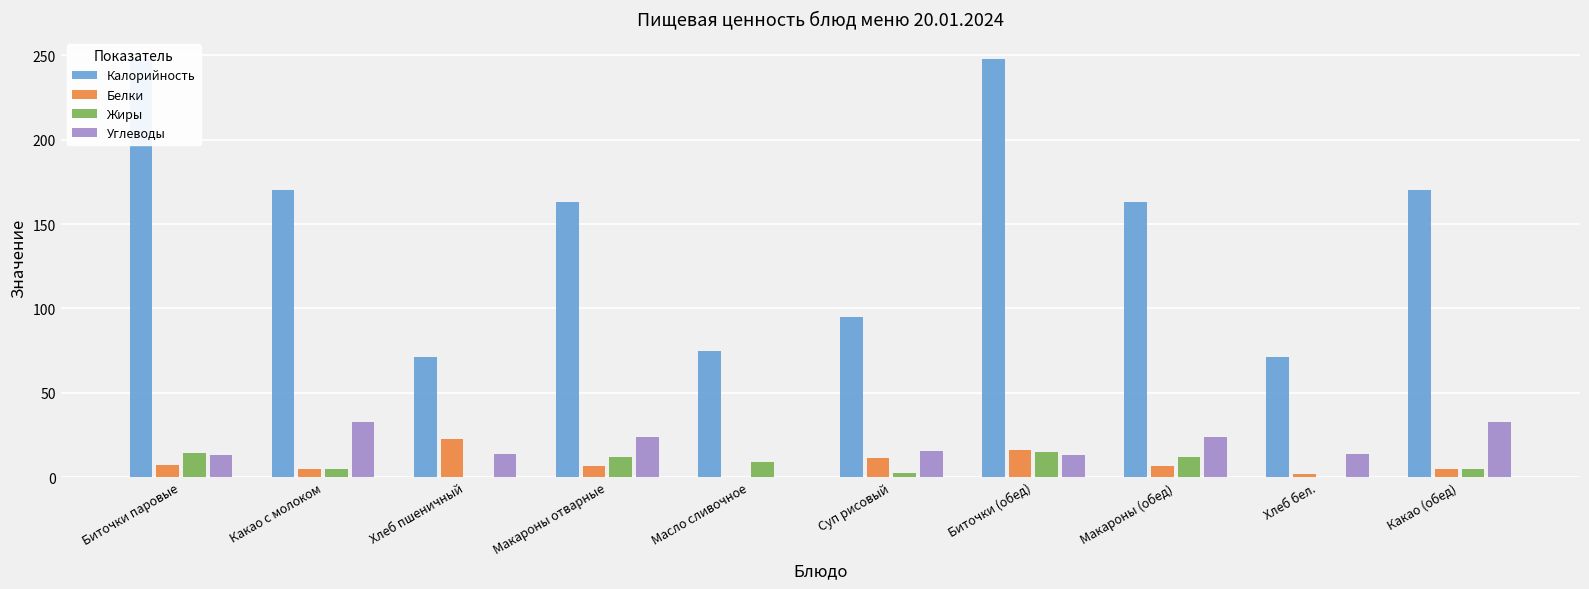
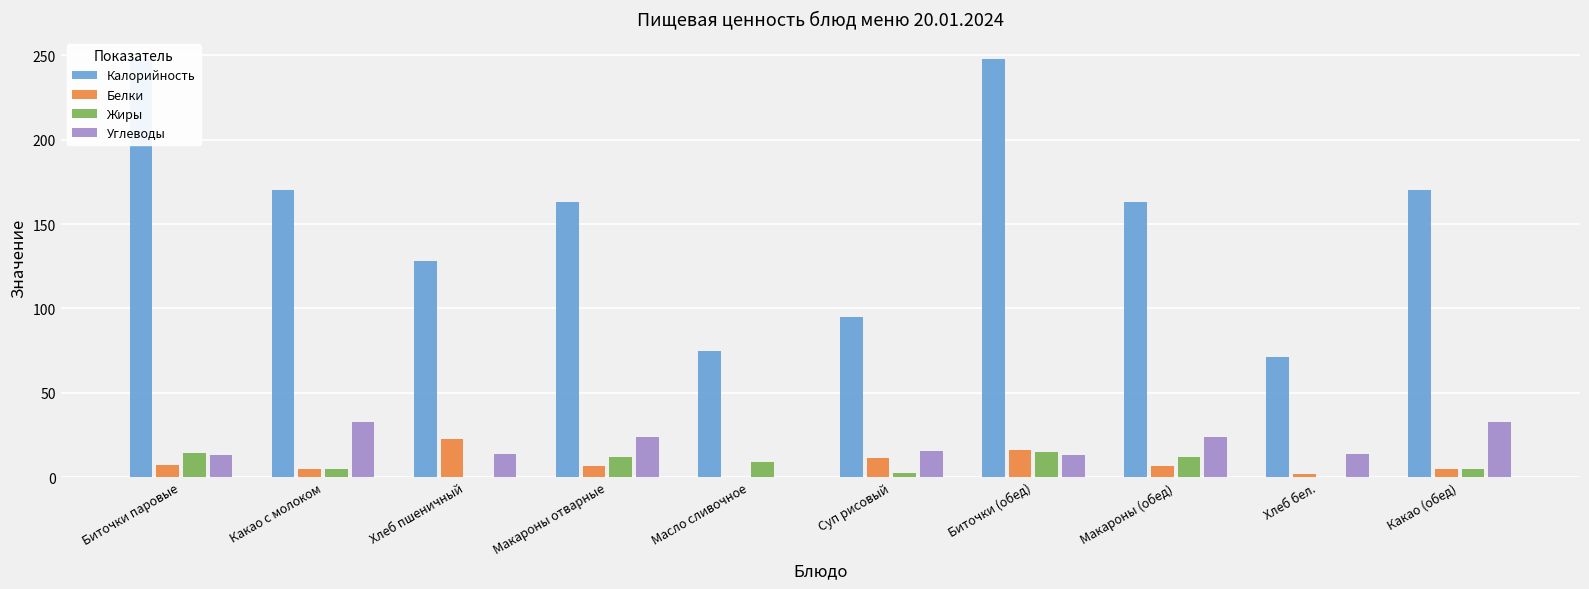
Калорийность, Хлеб пшеничный: 71 -> 128
